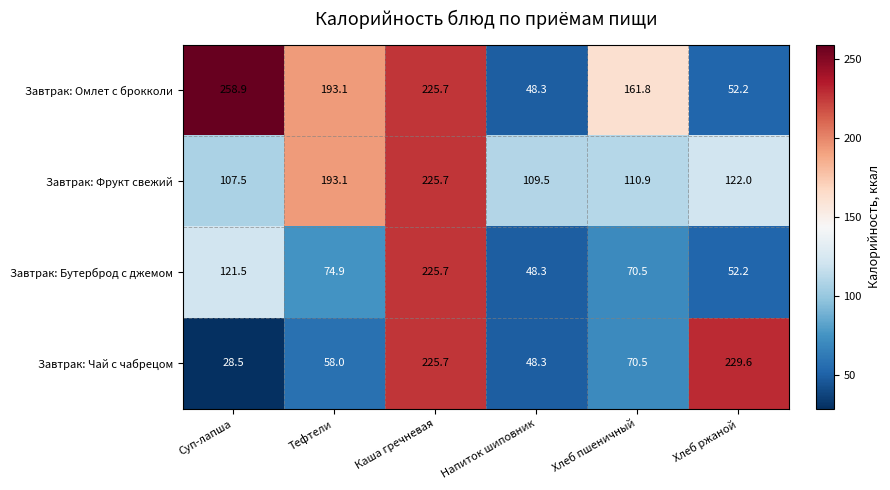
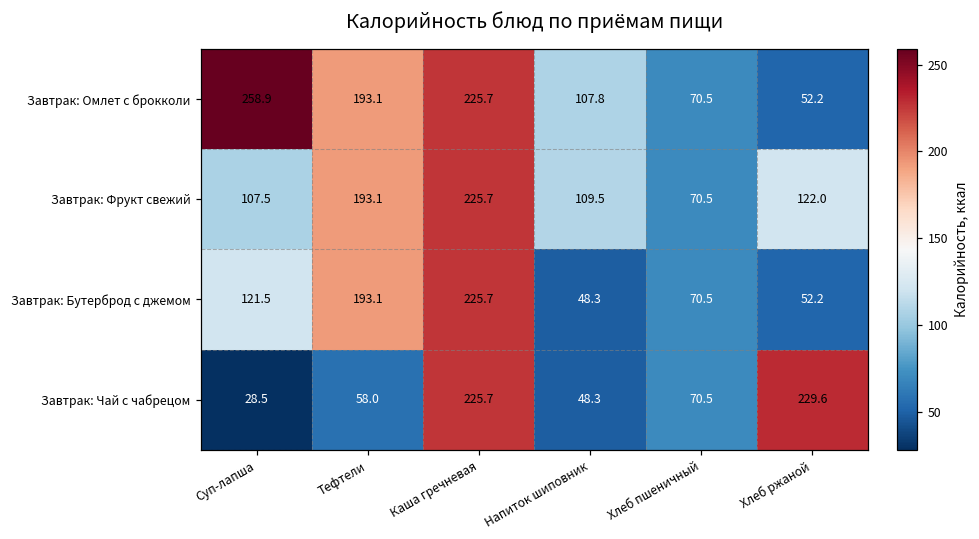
Завтрак: Омлет с брокколи, Напиток шиповник: 48.3 -> 107.8
Завтрак: Омлет с брокколи, Хлеб пшеничный: 161.8 -> 70.5
Завтрак: Фрукт свежий, Хлеб пшеничный: 110.9 -> 70.5
Завтрак: Бутерброд с джемом, Тефтели: 74.9 -> 193.1
